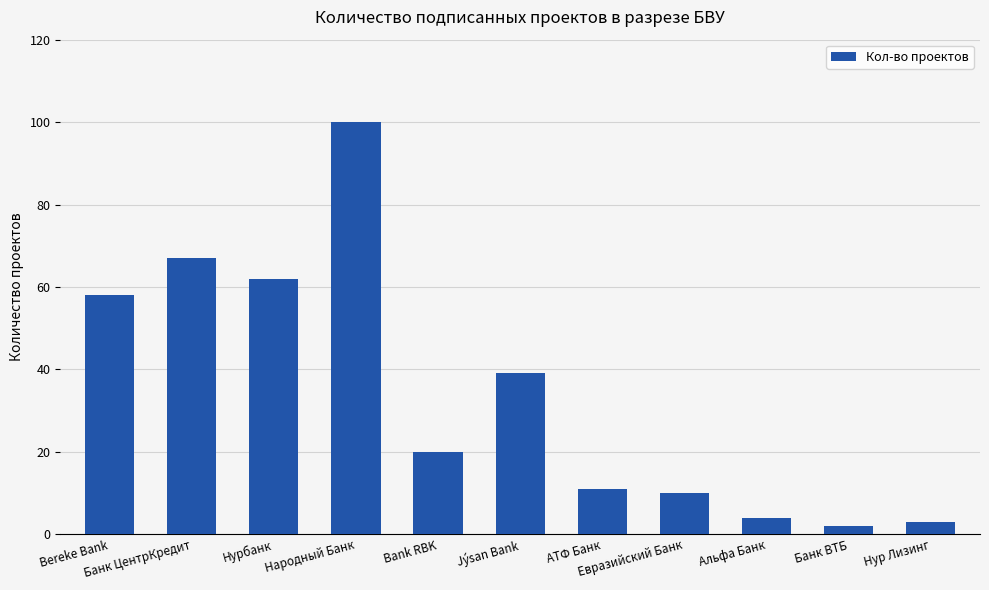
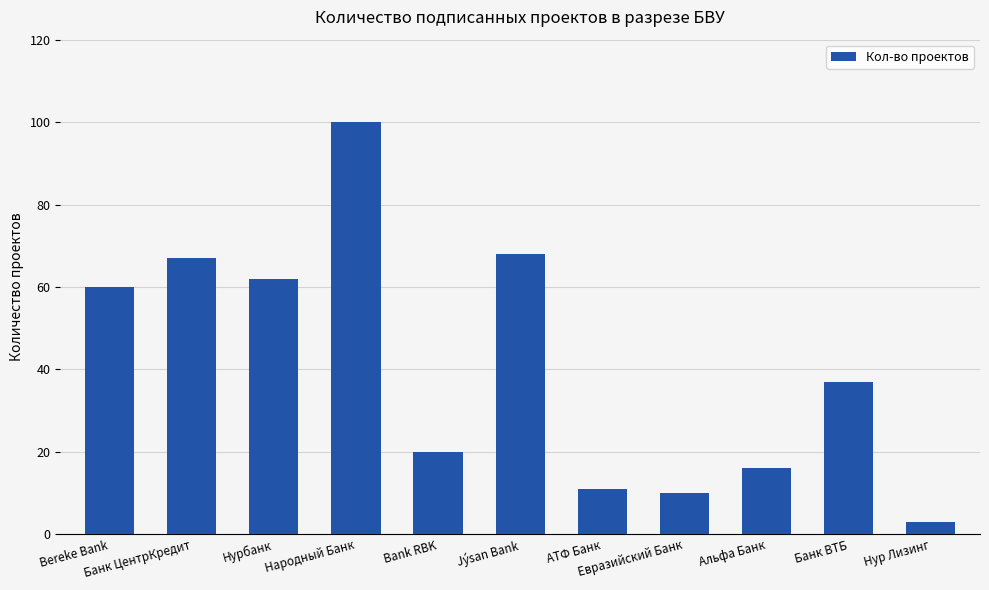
Bereke Bank: 58 -> 60
Jýsan Bank: 39 -> 68
Альфа Банк: 4 -> 16
Банк ВТБ: 2 -> 37
